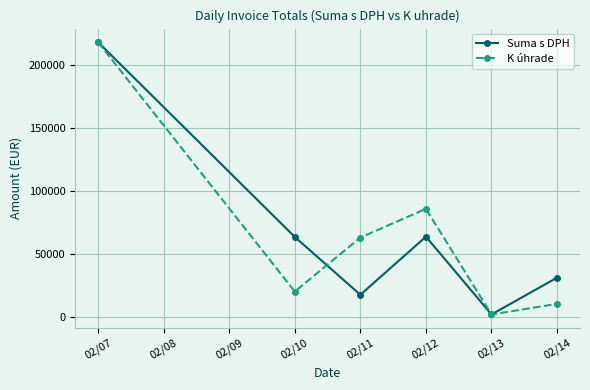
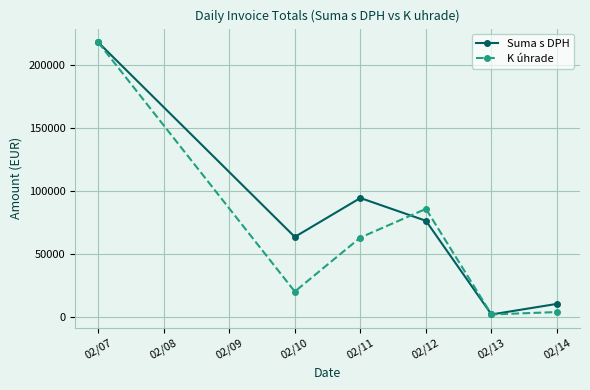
Suma s DPH, 02/11: 18000 -> 95000
Suma s DPH, 02/12: 64000 -> 76000
Suma s DPH, 02/14: 31000 -> 10000
K úhrade, 02/14: 10000 -> 4000
